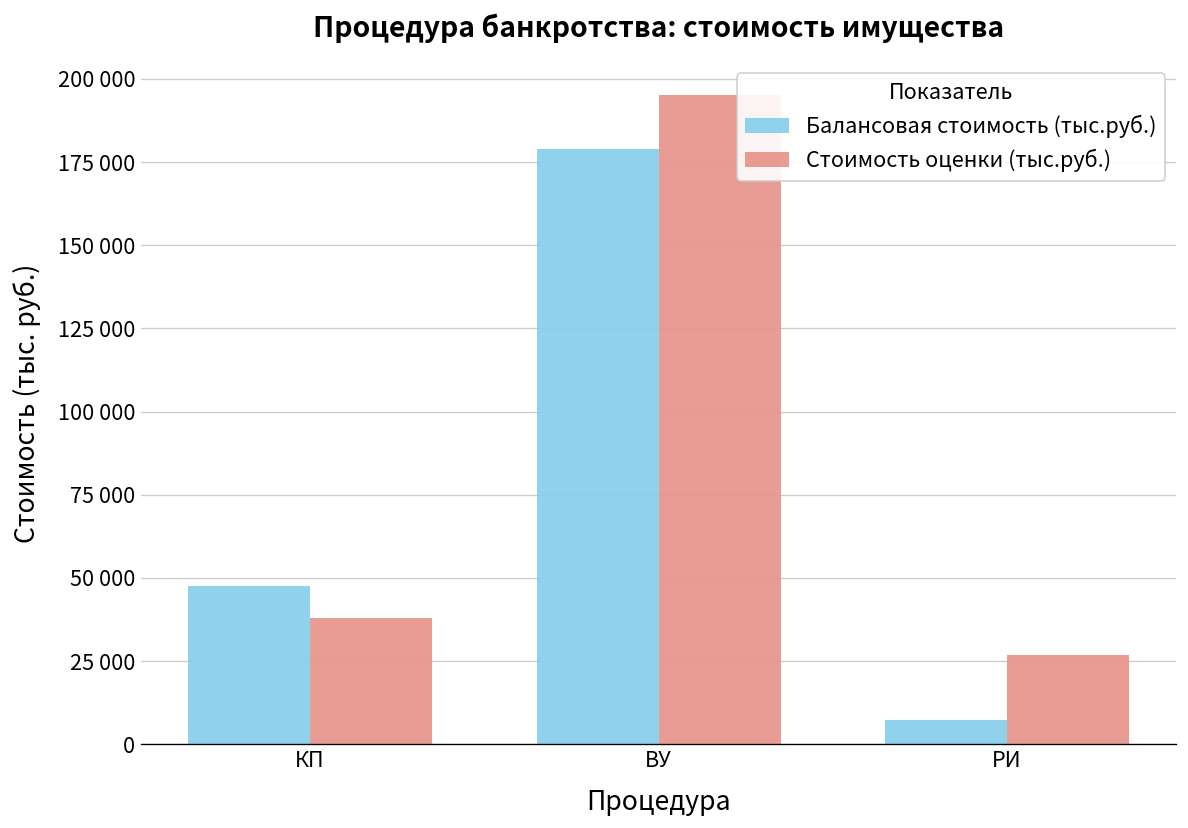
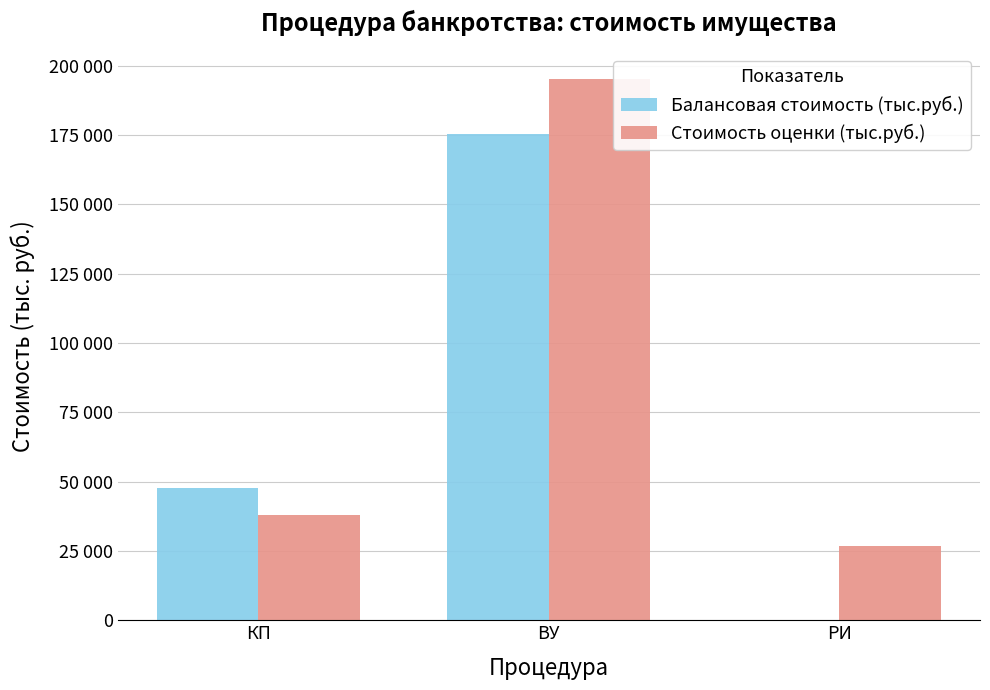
Балансовая стоимость (тыс.руб.), ВУ: 179000 -> 175000
Балансовая стоимость (тыс.руб.), РИ: 7000 -> 0
